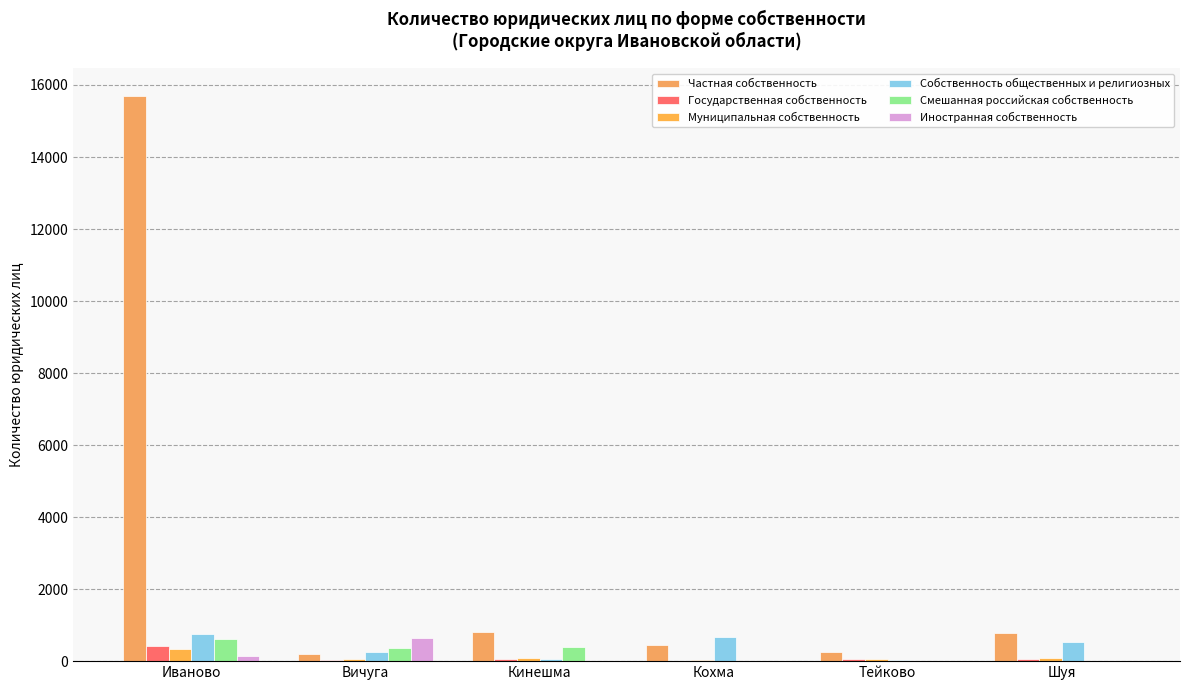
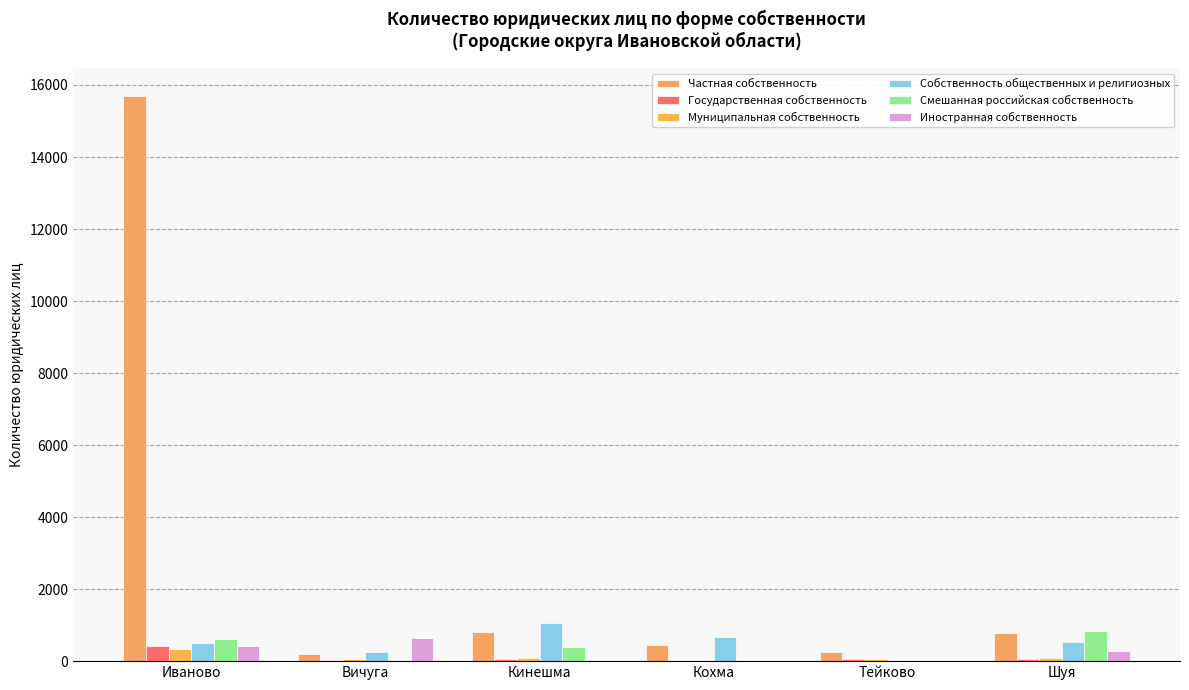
Собственность общественных и религиозных, Иваново: 800 -> 500
Иностранная собственность, Иваново: 100 -> 400
Смешанная российская собственность, Вичуга: 400 -> 0
Собственность общественных и религиозных, Кинешма: 100 -> 1100
Смешанная российская собственность, Шуя: 0 -> 800
Иностранная собственность, Шуя: 0 -> 300
